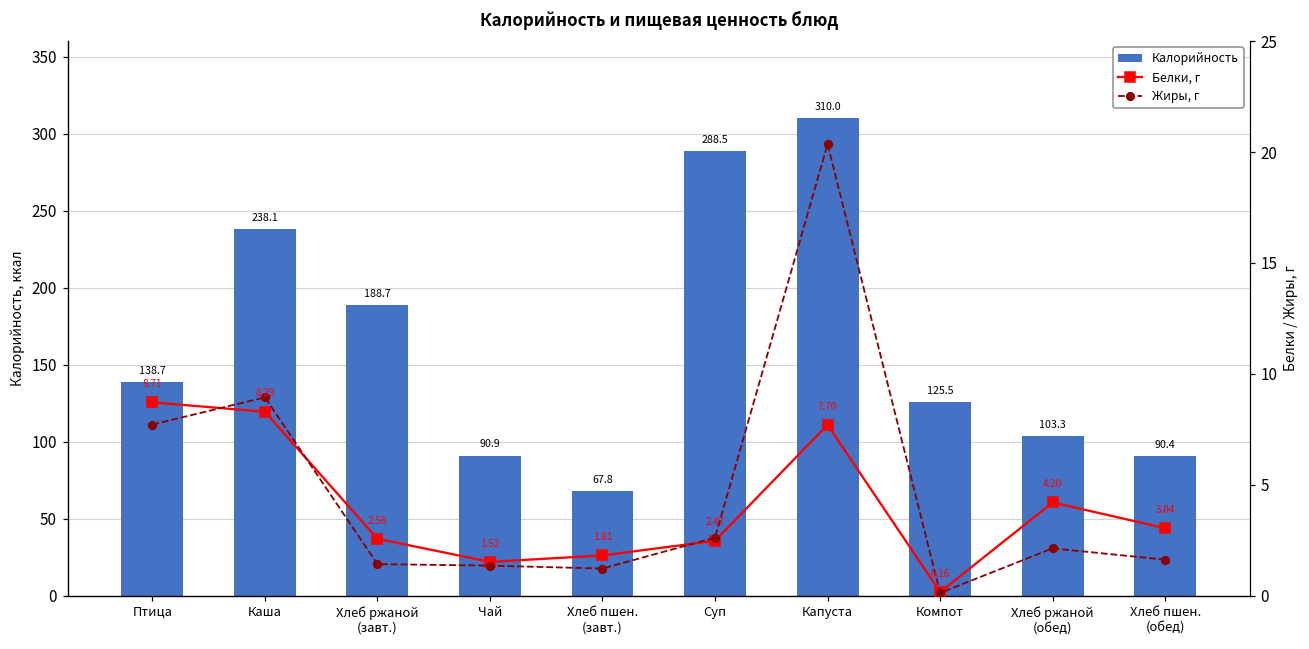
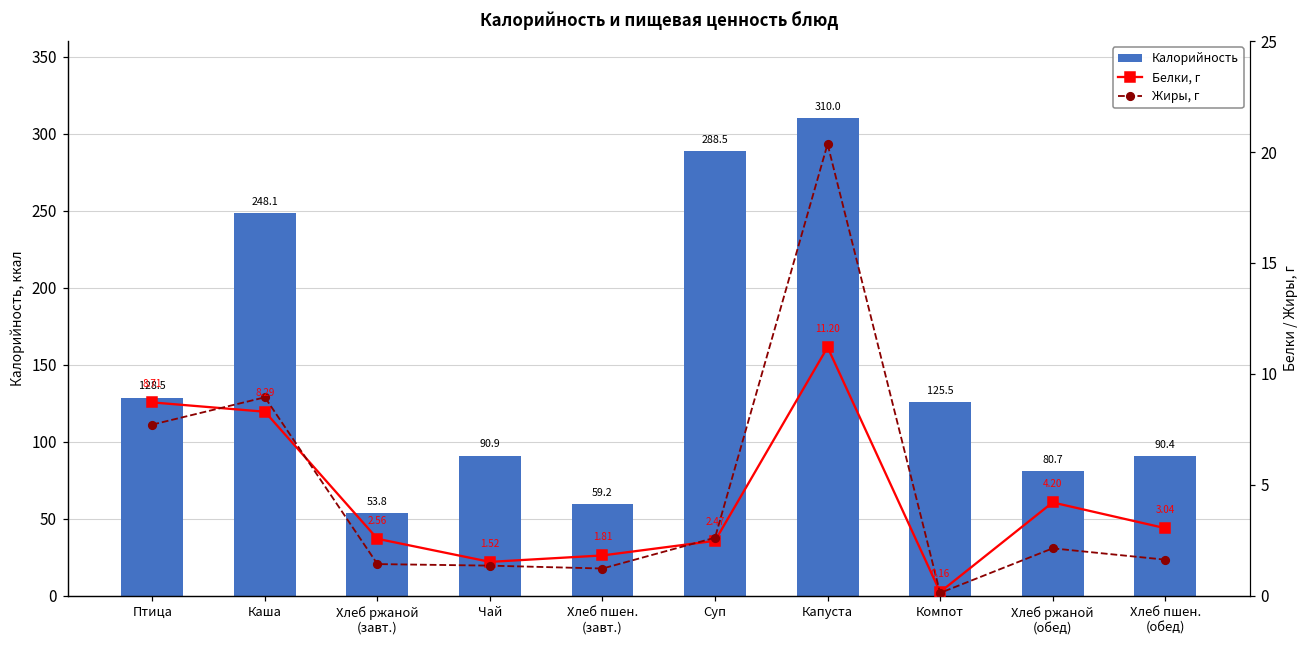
Калорийность, Птица: 138.7 -> 128.5
Калорийность, Каша: 238.1 -> 248.1
Калорийность, Хлеб ржаной (завт.): 188.7 -> 53.8
Калорийность, Хлеб пшен. (завт.): 67.8 -> 59.2
Калорийность, Хлеб ржаной (обед): 103.3 -> 80.7
Белки, г, Капуста: 7.70 -> 11.20
